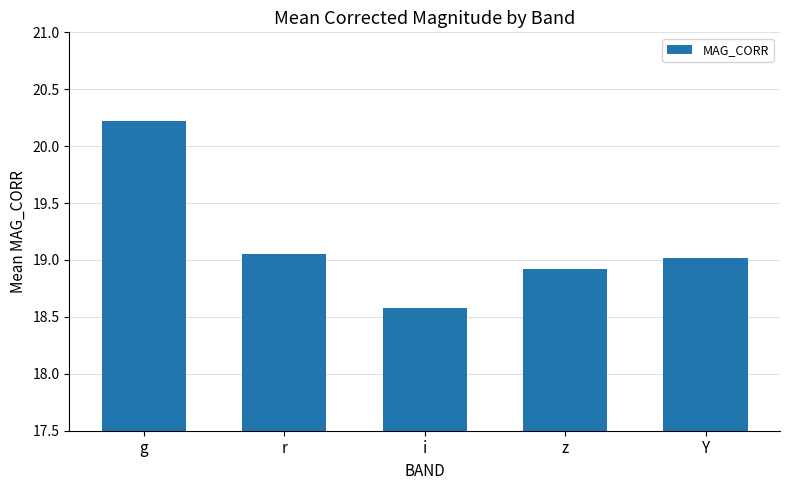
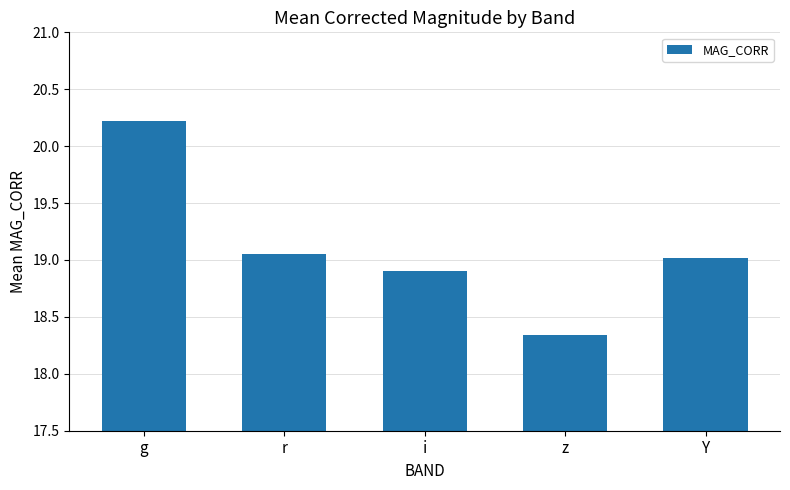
i: 18.58 -> 18.90
z: 18.92 -> 18.34
